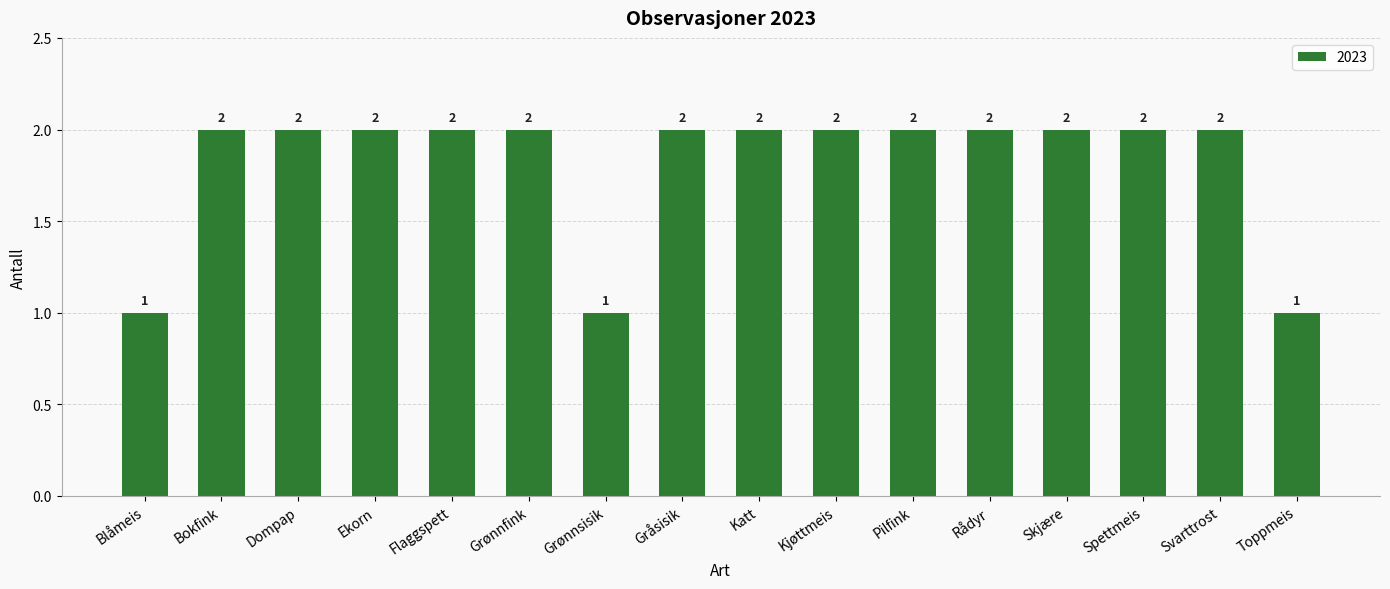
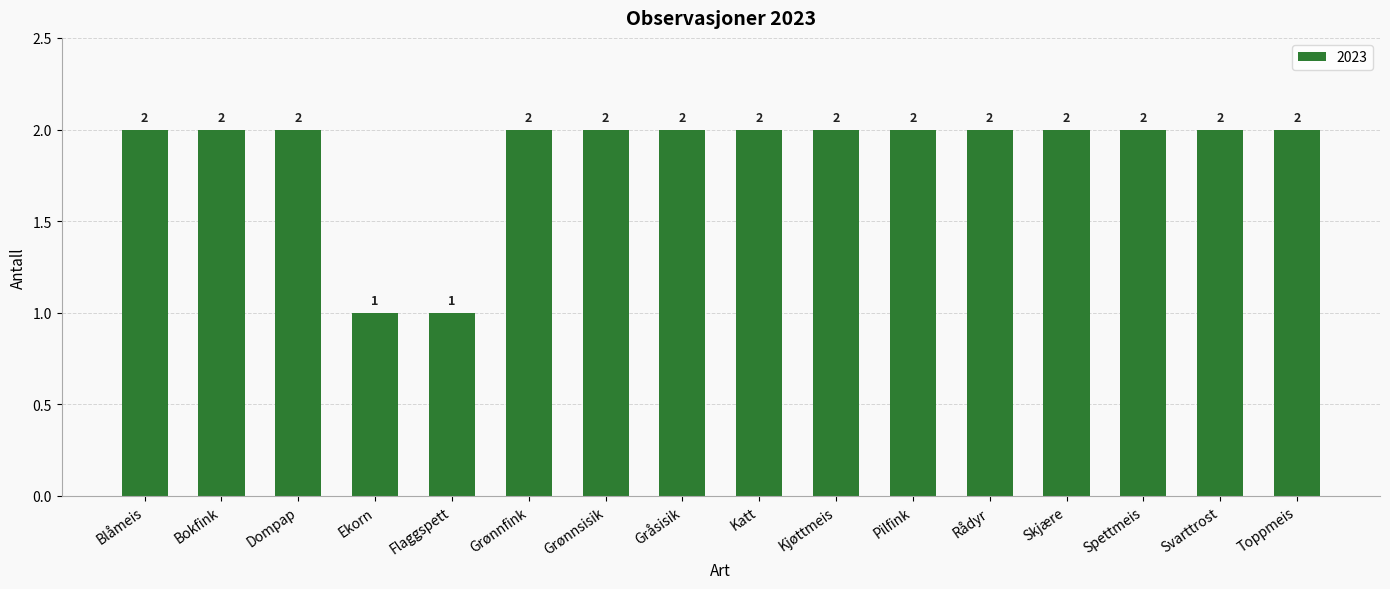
Blåmeis: 1 -> 2
Ekorn: 2 -> 1
Flaggspett: 2 -> 1
Grønnsisik: 1 -> 2
Toppmeis: 1 -> 2
